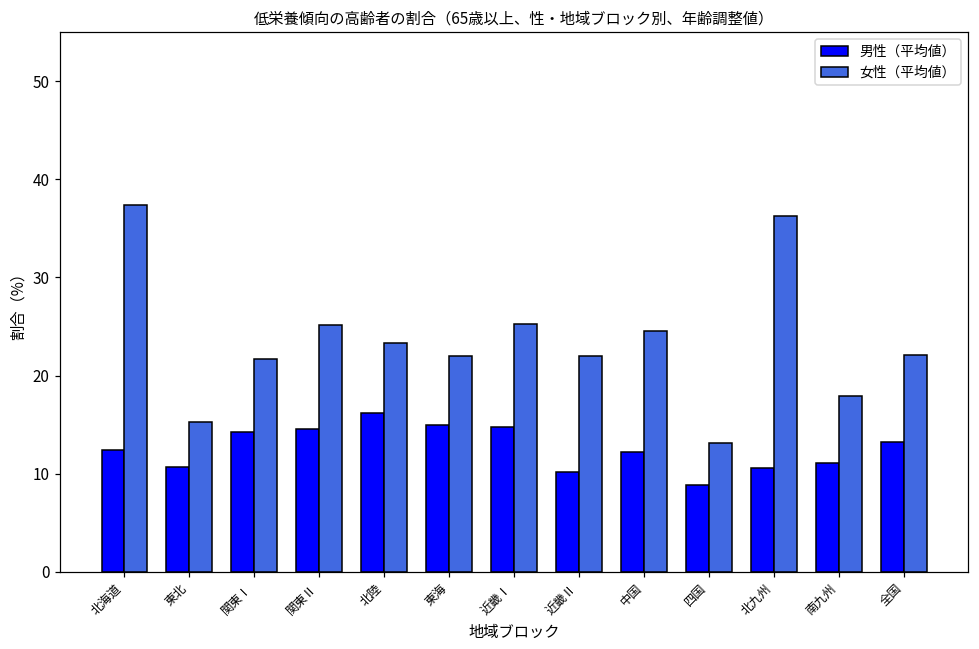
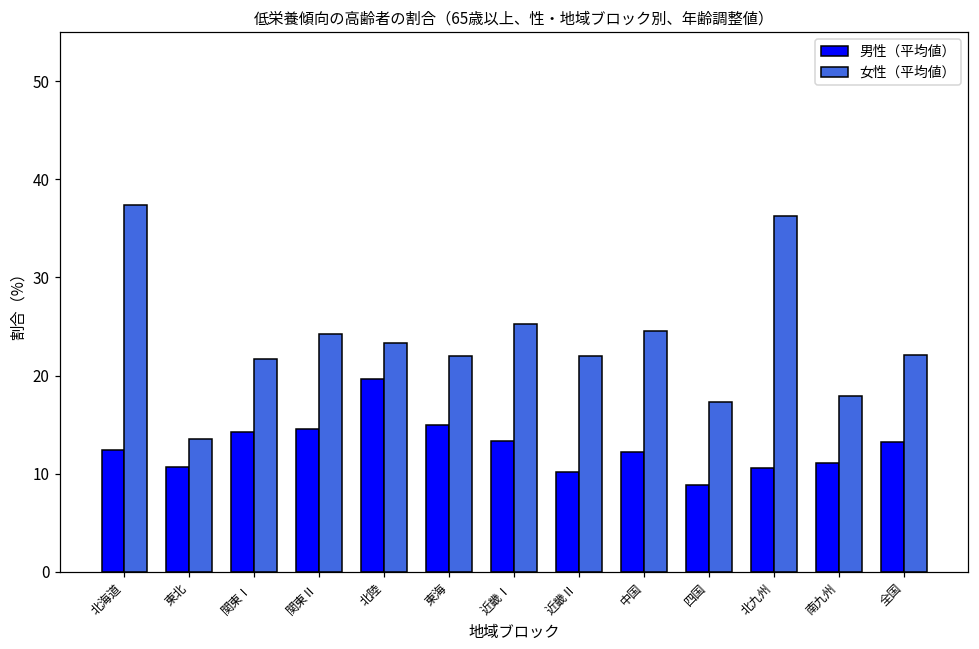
女性（平均値）, 東北: 15 -> 14
女性（平均値）, 関東Ⅱ: 25 -> 24
男性（平均値）, 北陸: 16 -> 20
男性（平均値）, 近畿Ⅰ: 15 -> 13
女性（平均値）, 四国: 13 -> 17
